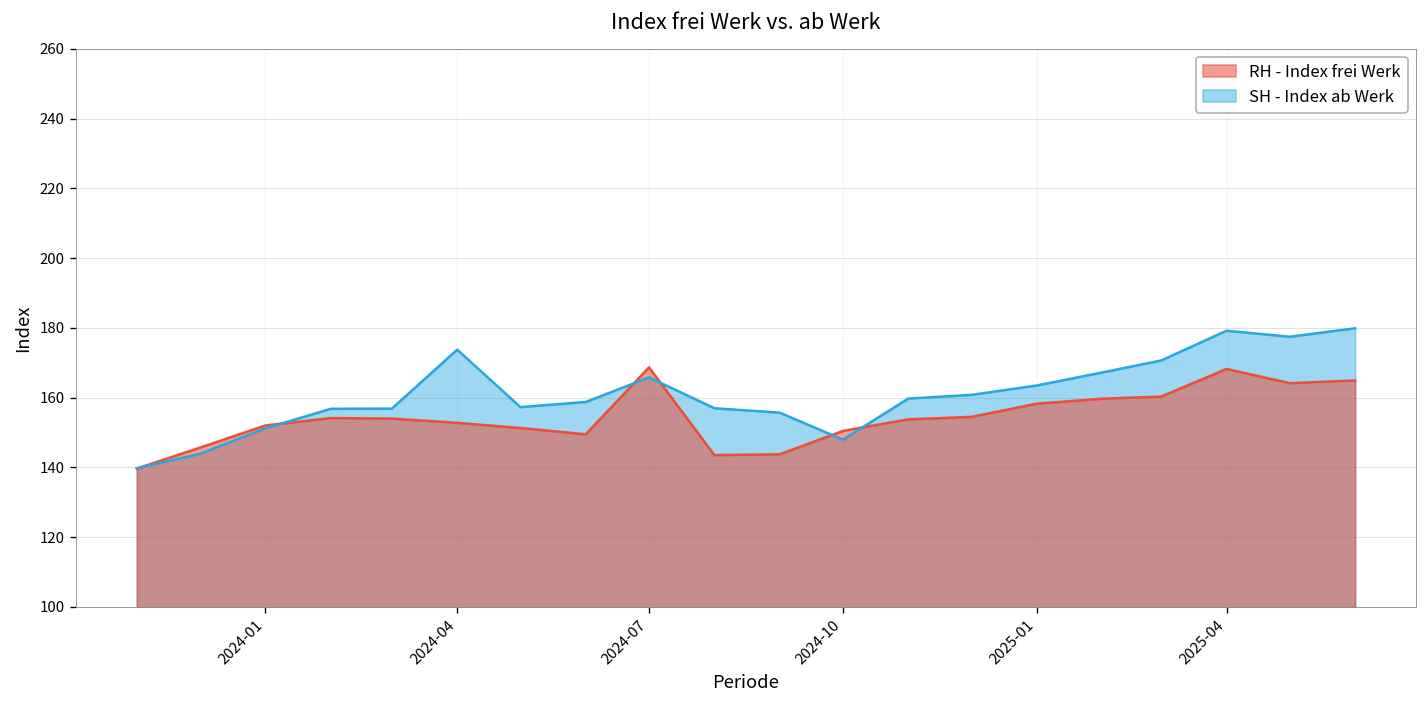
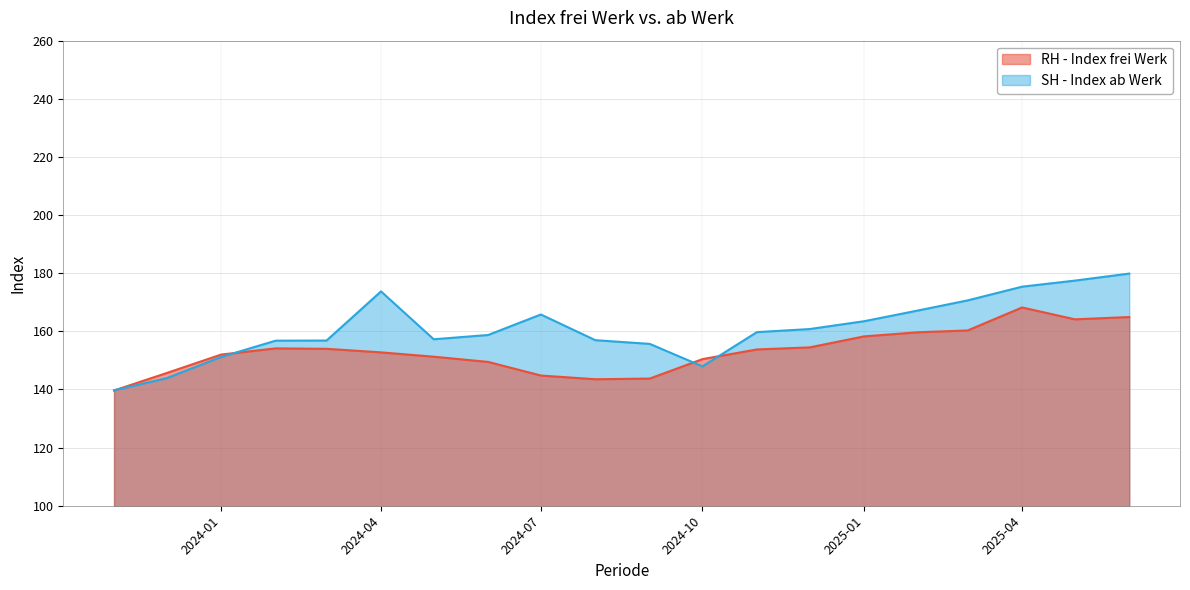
RH - Index frei Werk, 2024-07: 169 -> 145
SH - Index ab Werk, 2025-04: 179 -> 175
